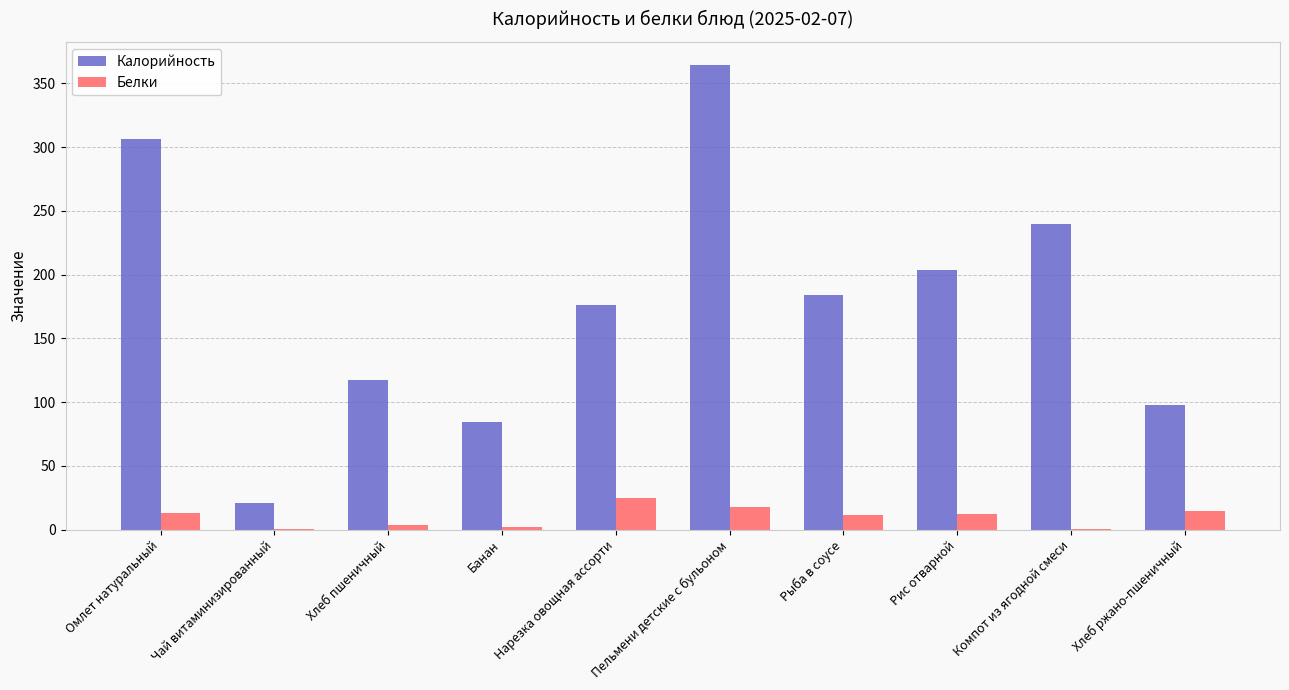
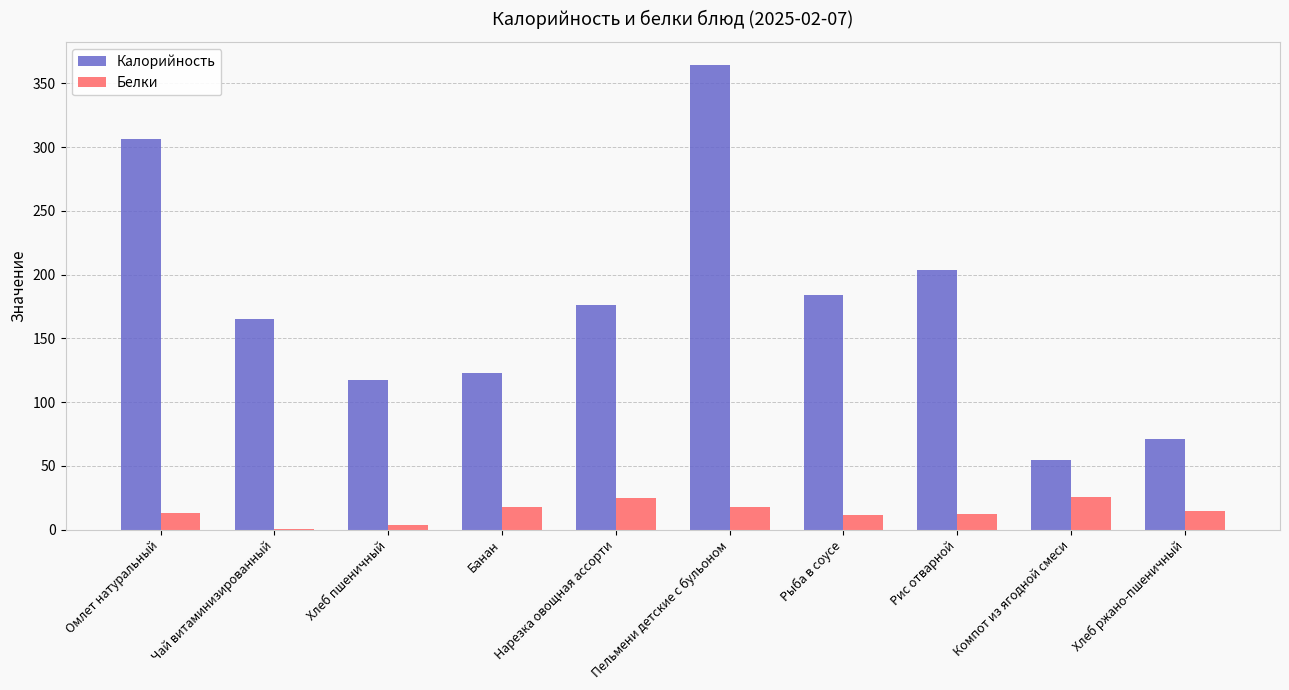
Калорийность, Чай витаминизированный: 21 -> 165
Калорийность, Банан: 85 -> 123
Белки, Банан: 2 -> 18
Калорийность, Компот из ягодной смеси: 240 -> 55
Белки, Компот из ягодной смеси: 1 -> 25
Калорийность, Хлеб ржано-пшеничный: 98 -> 71
